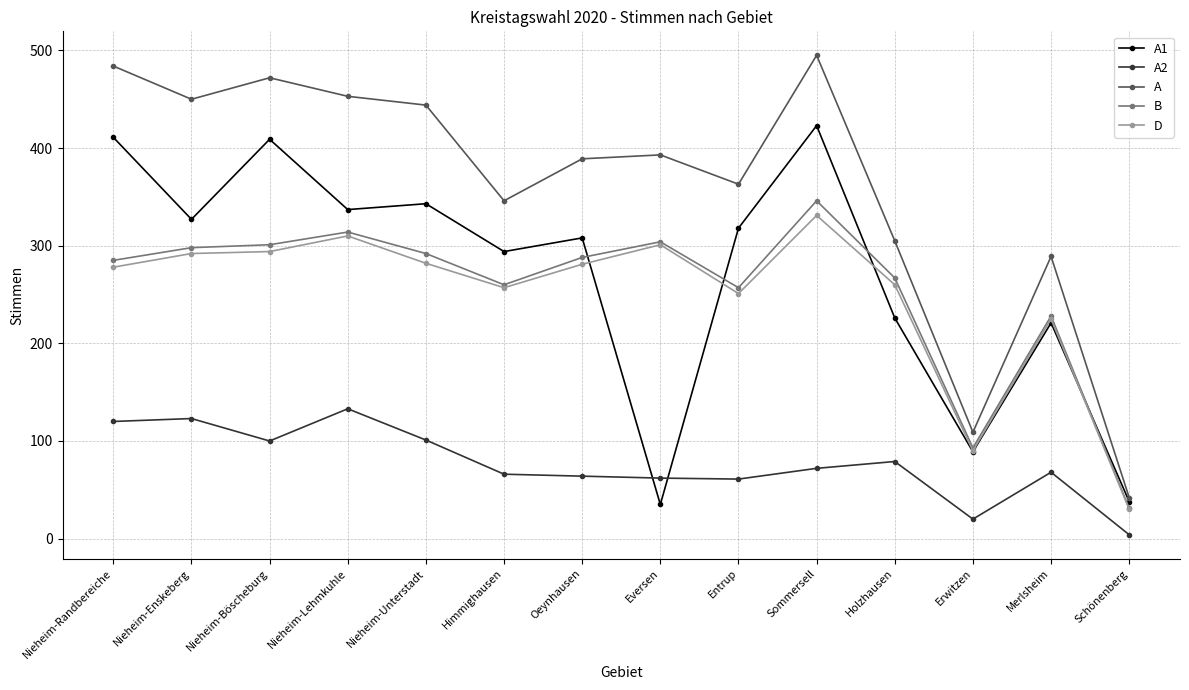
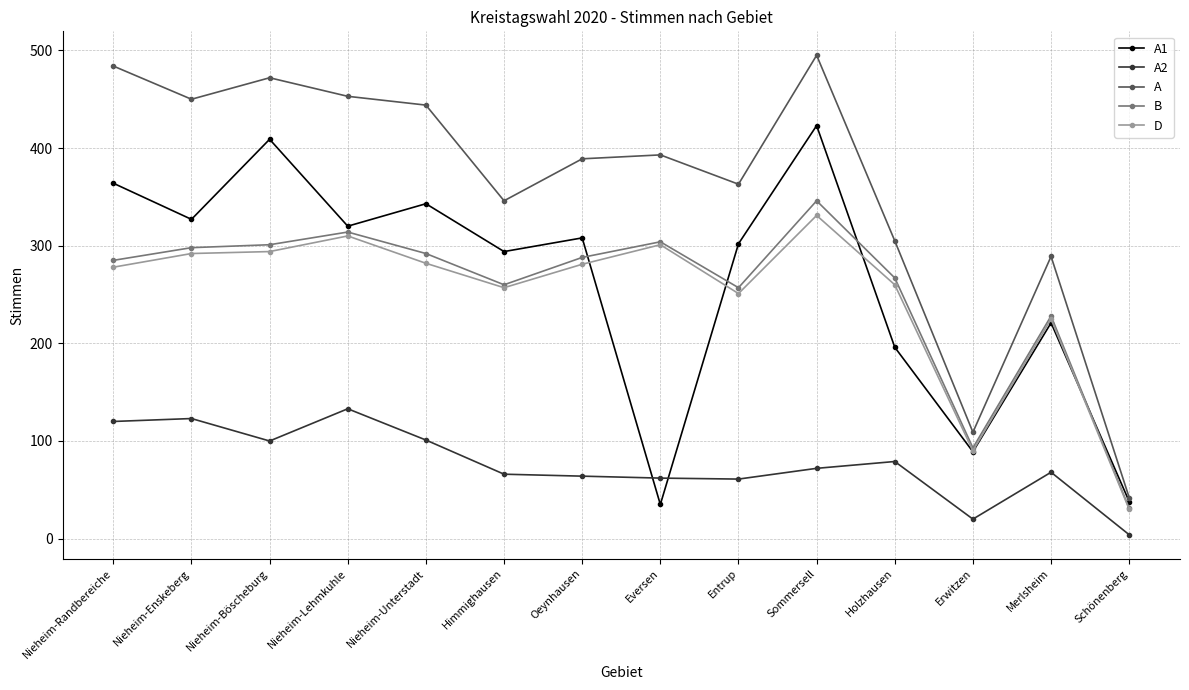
A1, Nieheim-Randbereiche: 410 -> 360
A1, Nieheim-Lehmkuhle: 340 -> 320
A1, Entrup: 320 -> 300
A1, Holzhausen: 230 -> 200
